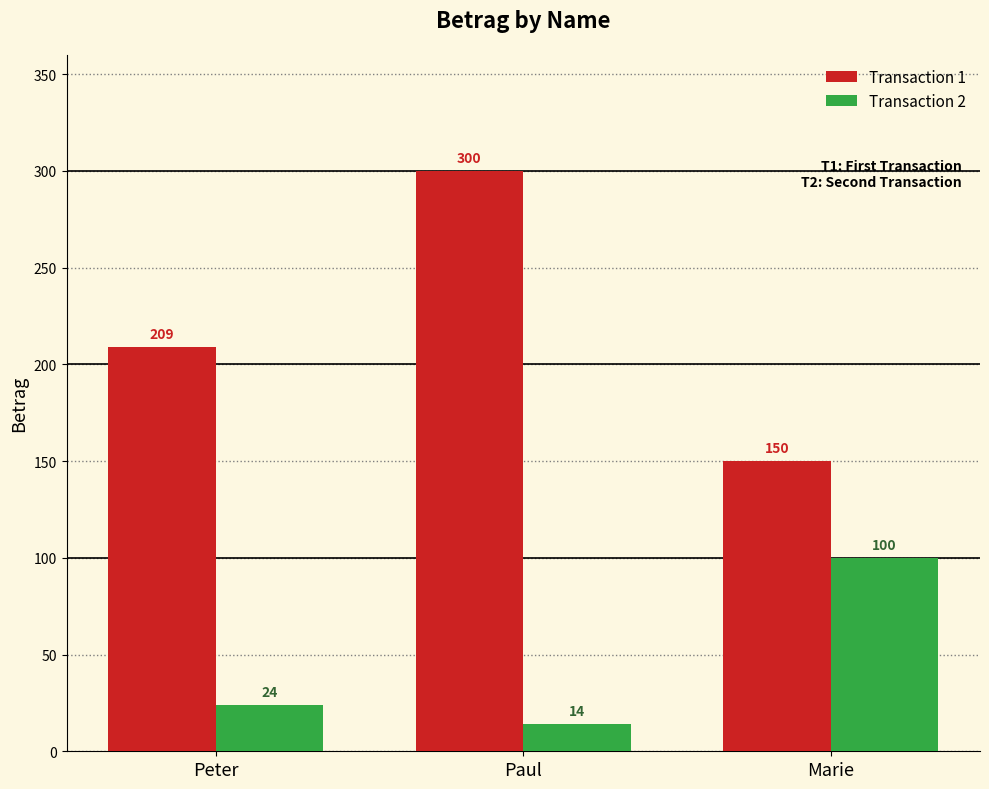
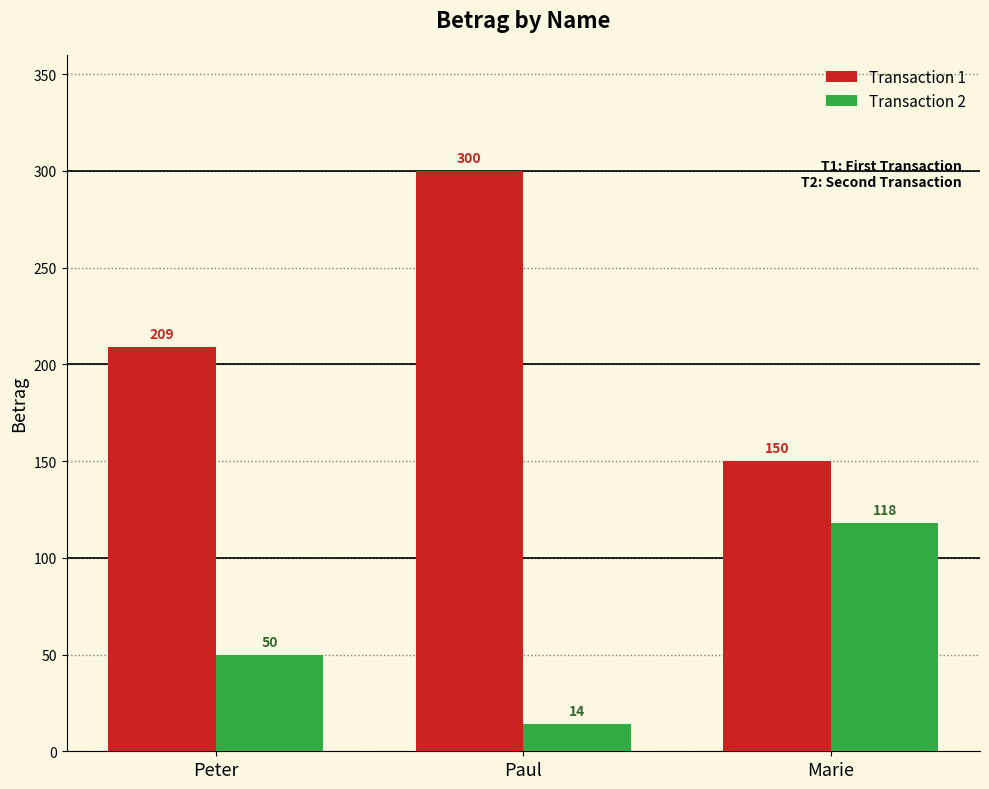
Transaction 2, Peter: 24 -> 50
Transaction 2, Marie: 100 -> 118
